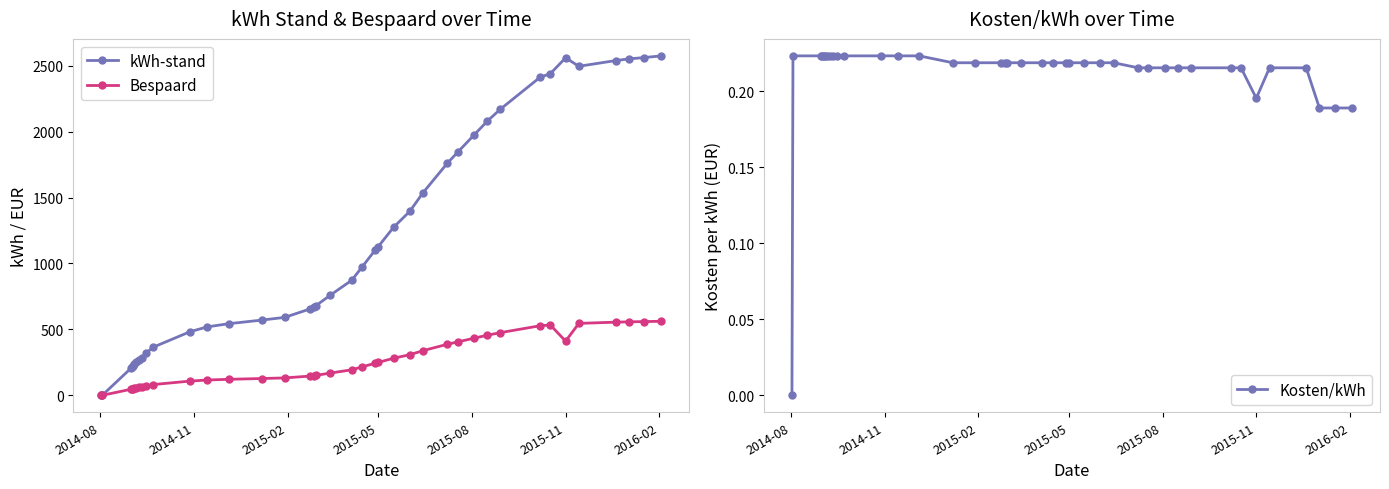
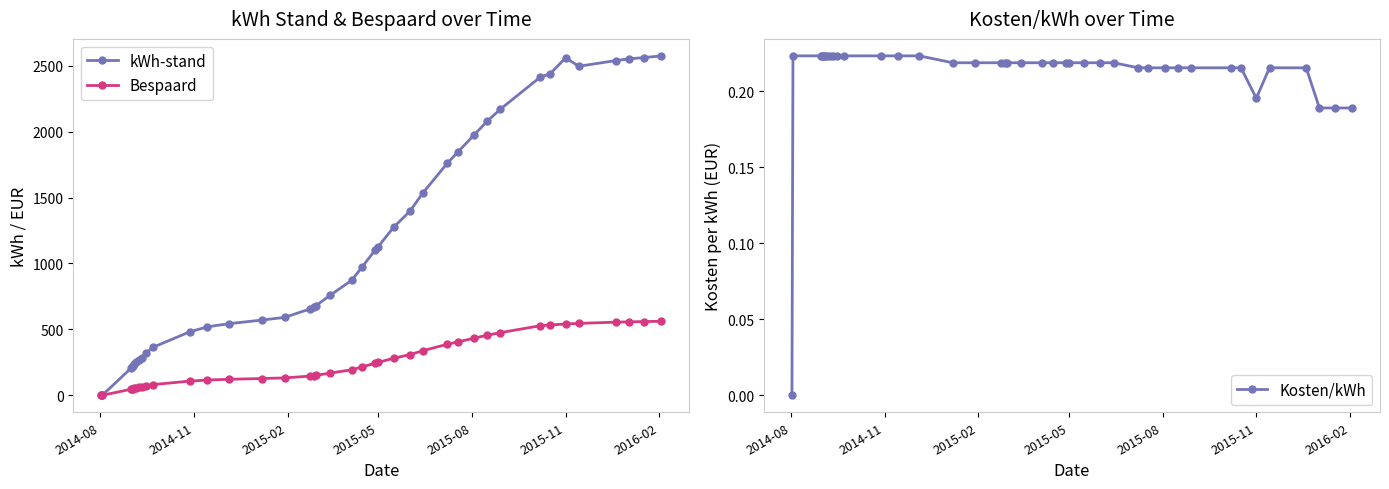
kWh Stand & Bespaard over Time, Bespaard, 2015-11: 410 -> 540
